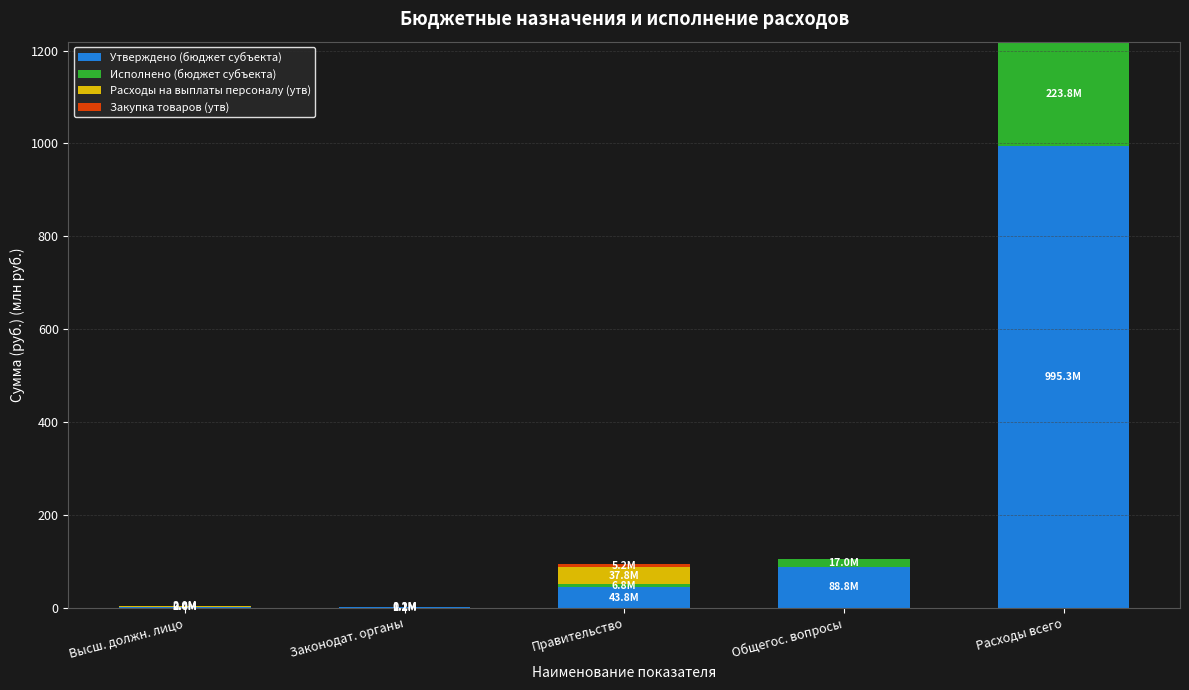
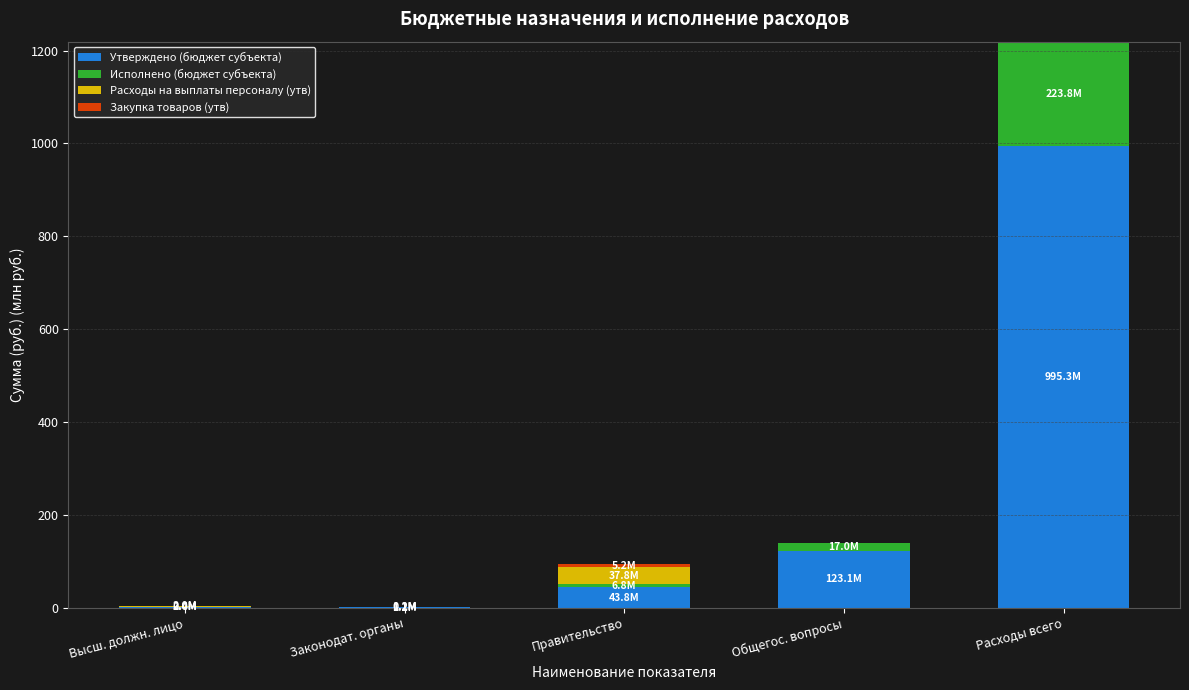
Утверждено (бюджет субъекта), Общегос. вопросы: 88.8M -> 123.1M
